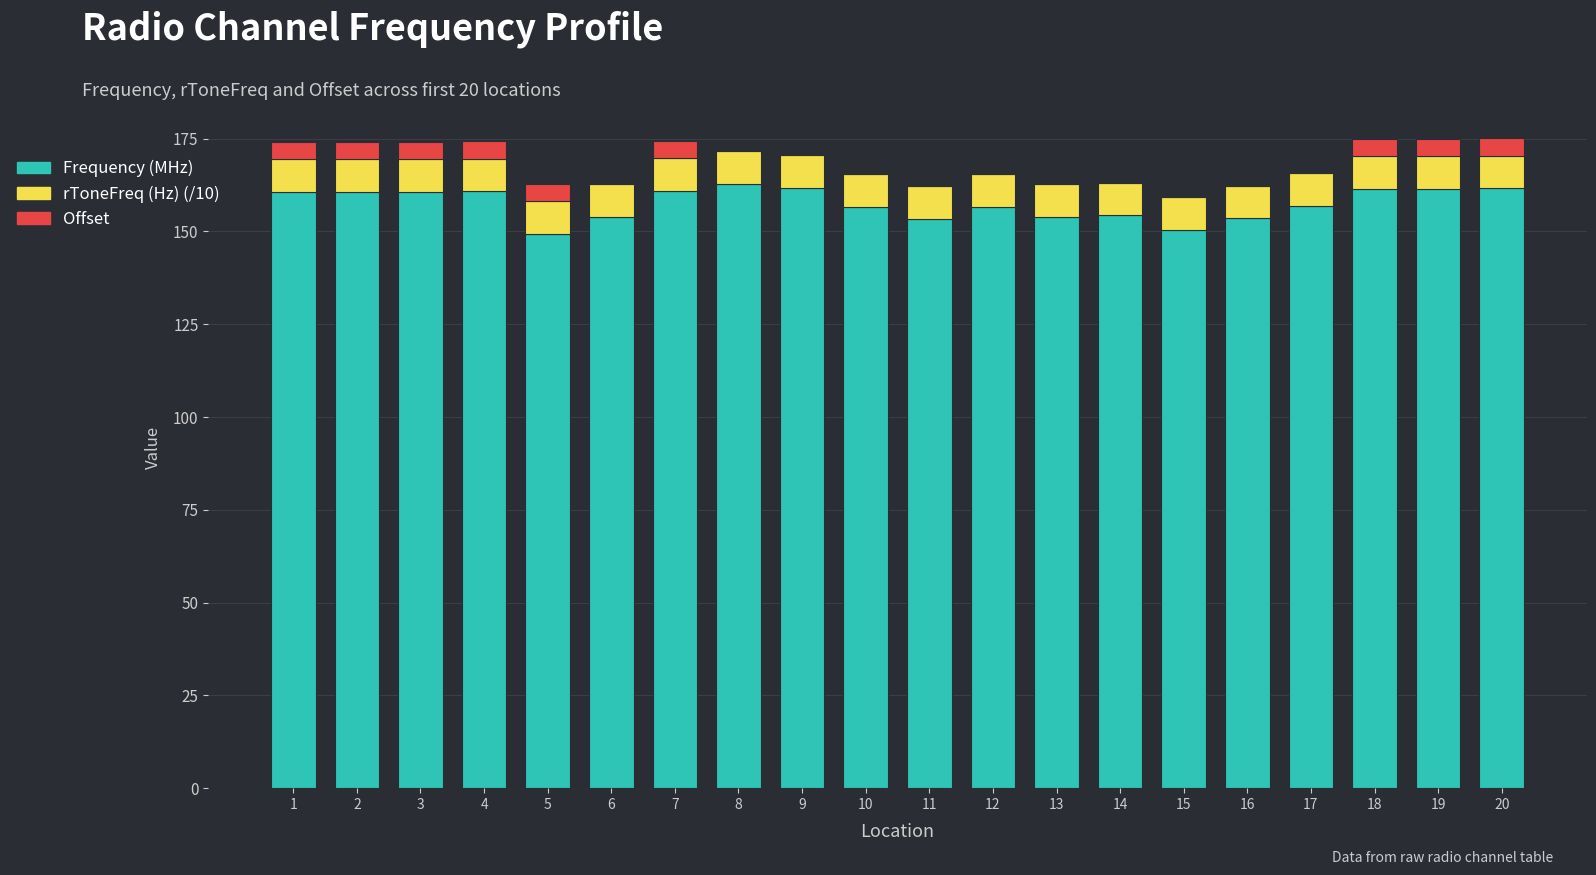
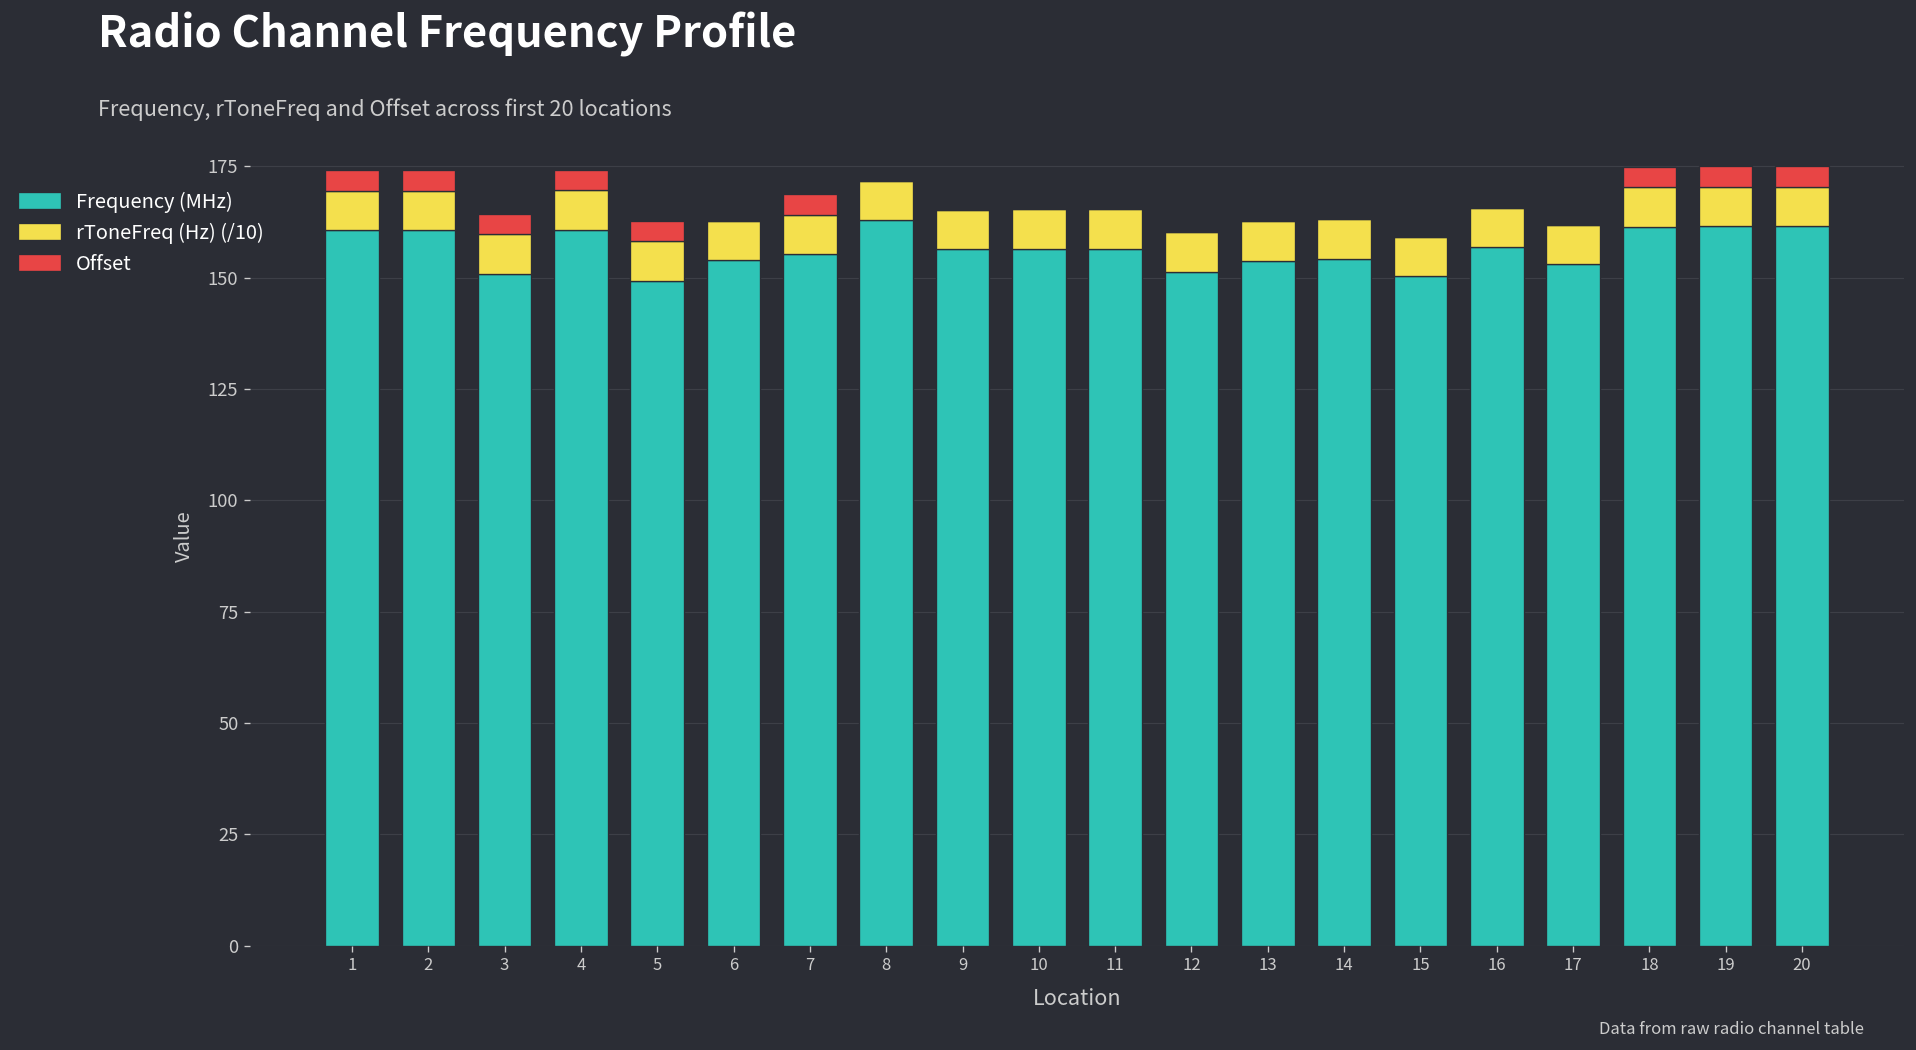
Frequency (MHz), 3: 161 -> 151
Frequency (MHz), 7: 161 -> 155
Frequency (MHz), 9: 162 -> 156
Frequency (MHz), 11: 153 -> 157
Frequency (MHz), 12: 157 -> 151
Frequency (MHz), 16: 154 -> 157
Frequency (MHz), 17: 157 -> 153
